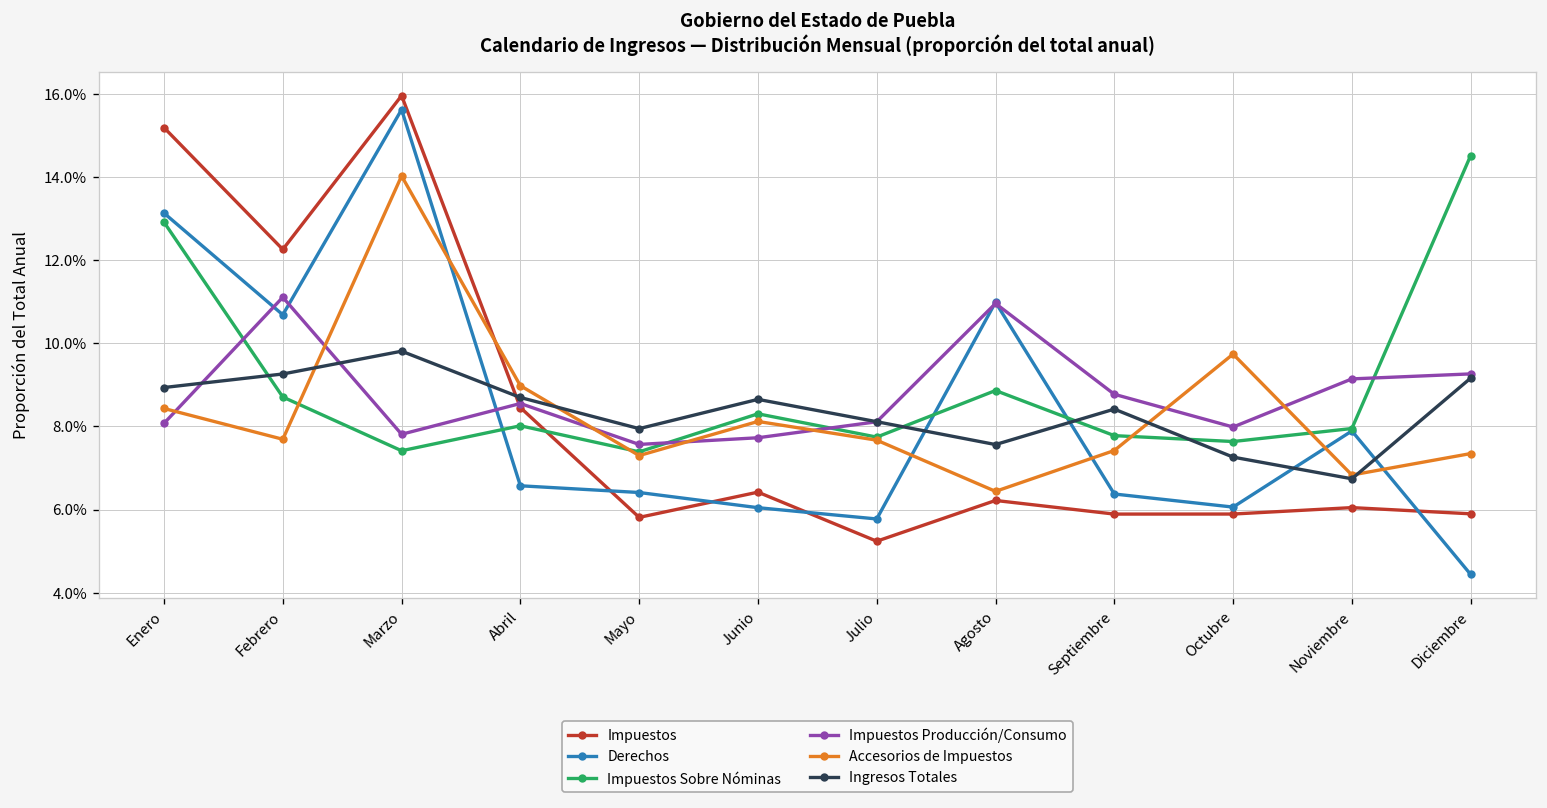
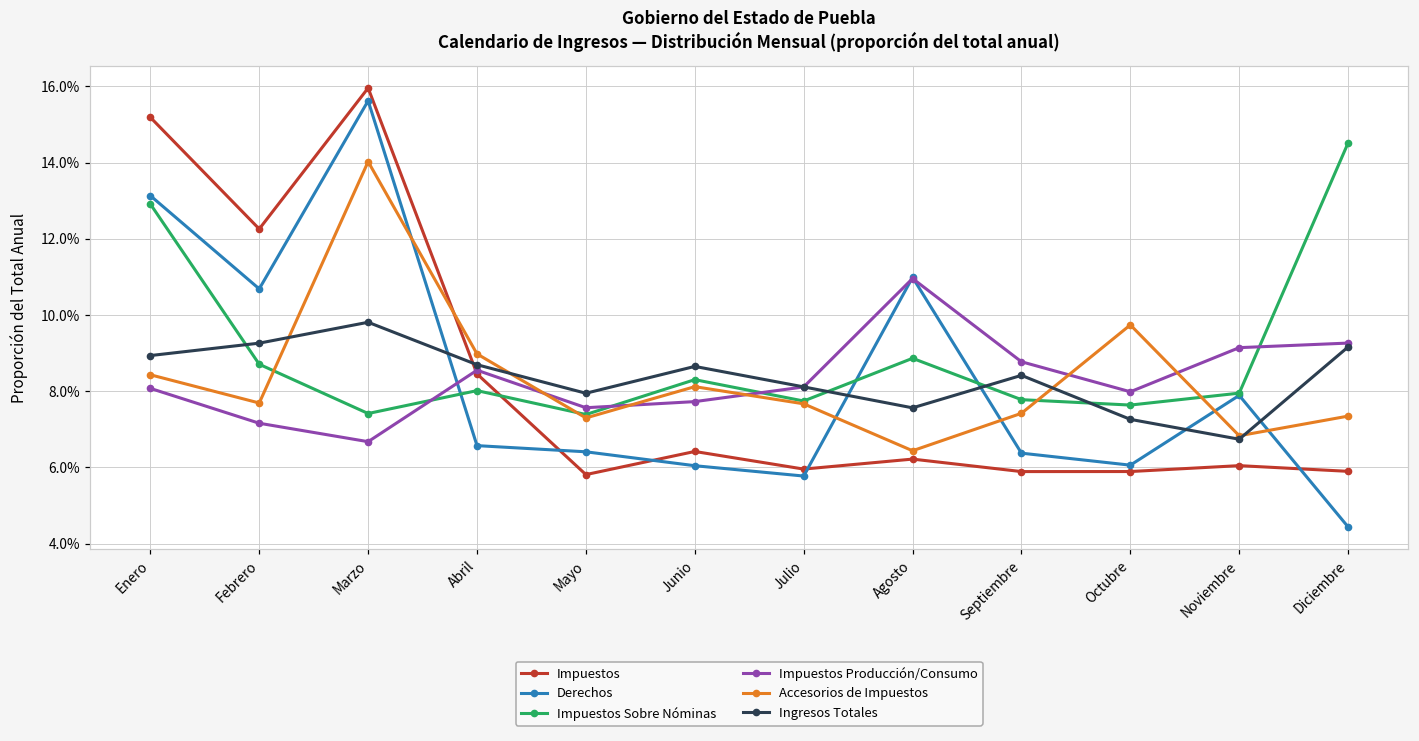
Impuestos Producción/Consumo, Febrero: 11.1% -> 7.2%
Impuestos Producción/Consumo, Marzo: 7.8% -> 6.7%
Impuestos, Julio: 5.2% -> 6.0%
